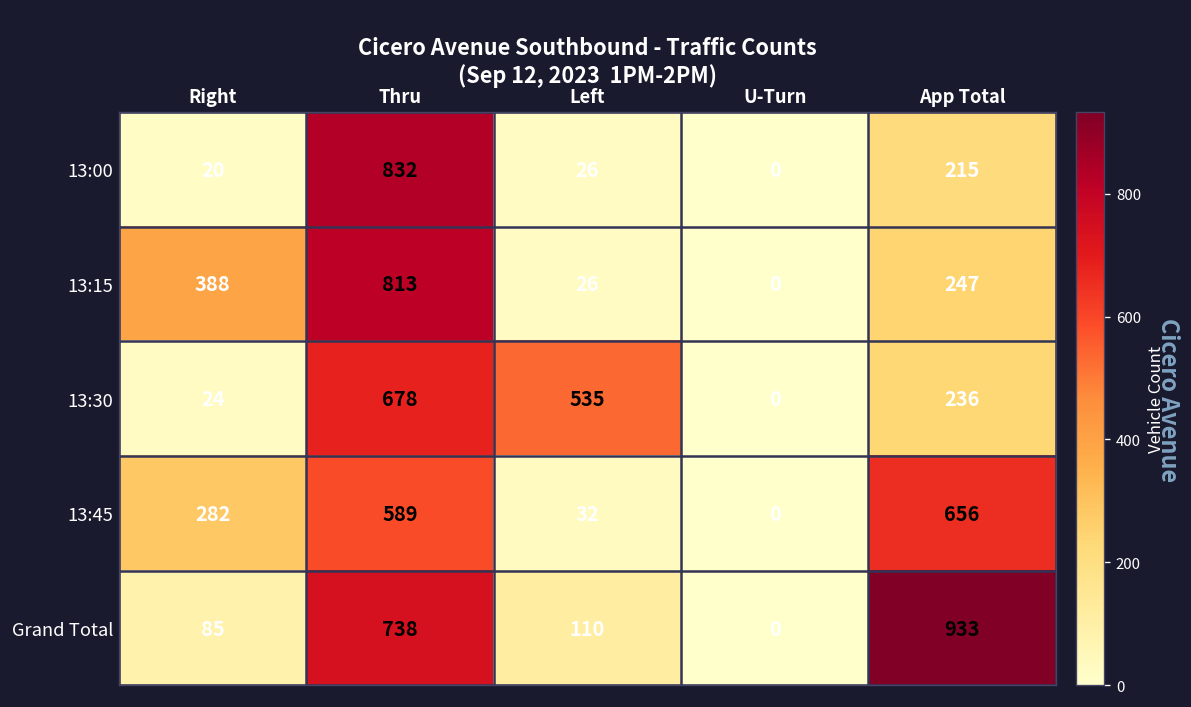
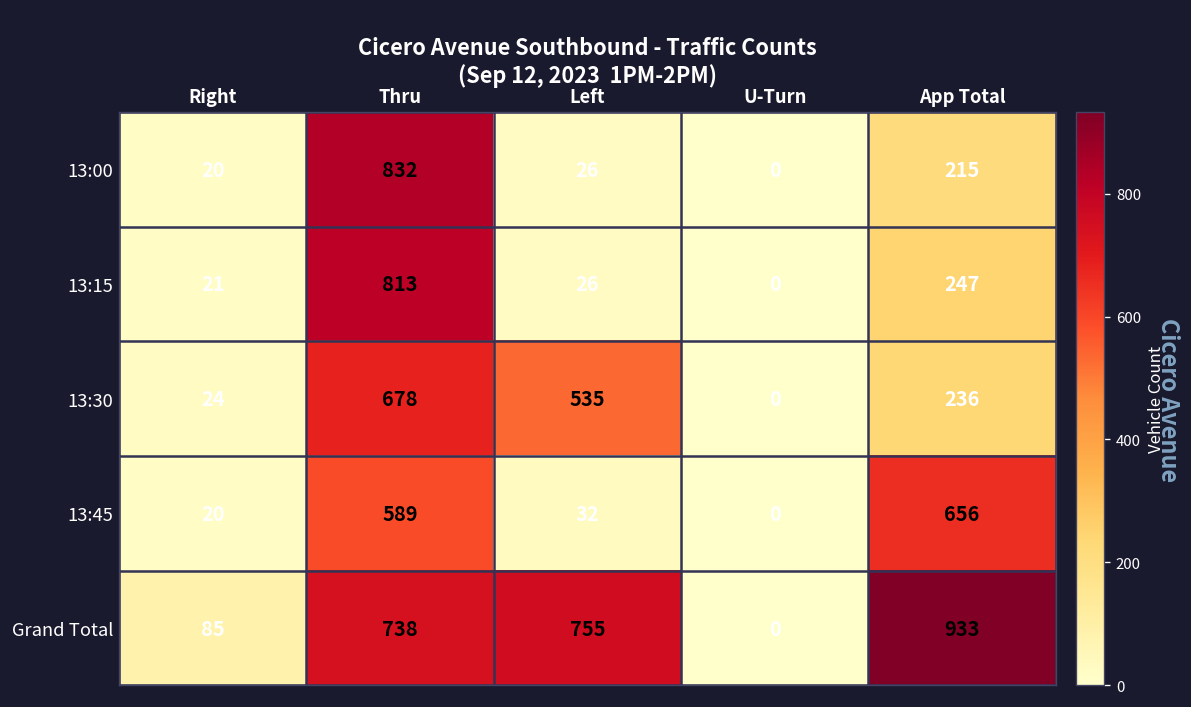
13:15, Right: 388 -> 21
13:45, Right: 282 -> 20
Grand Total, Left: 110 -> 755
